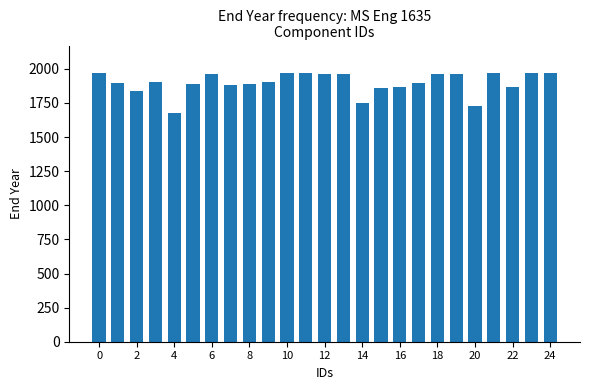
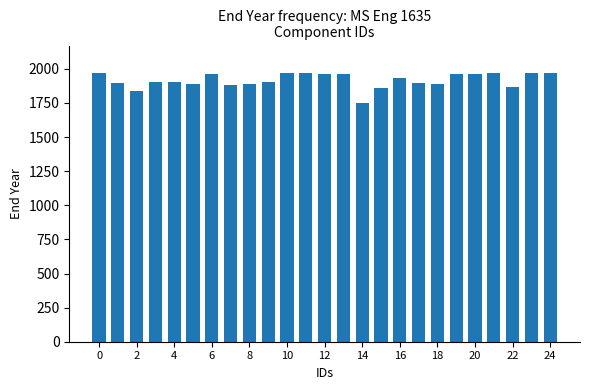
4: 1680 -> 1910
16: 1870 -> 1930
18: 1960 -> 1890
20: 1730 -> 1960
